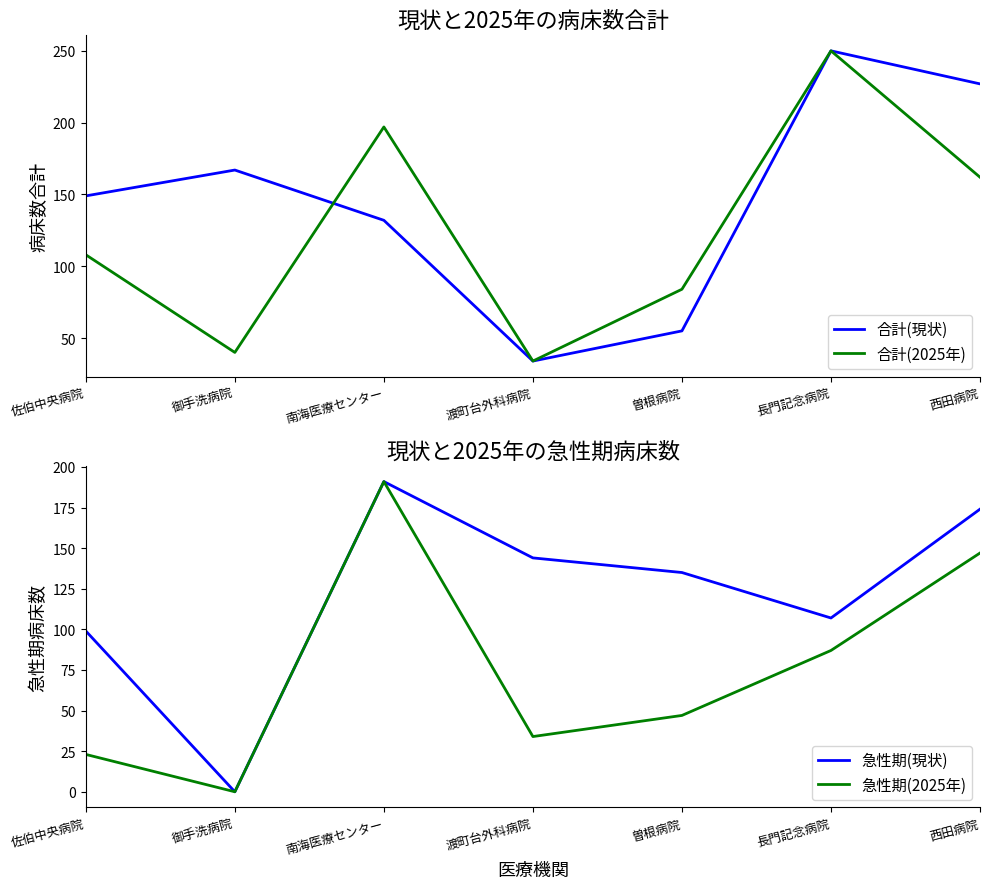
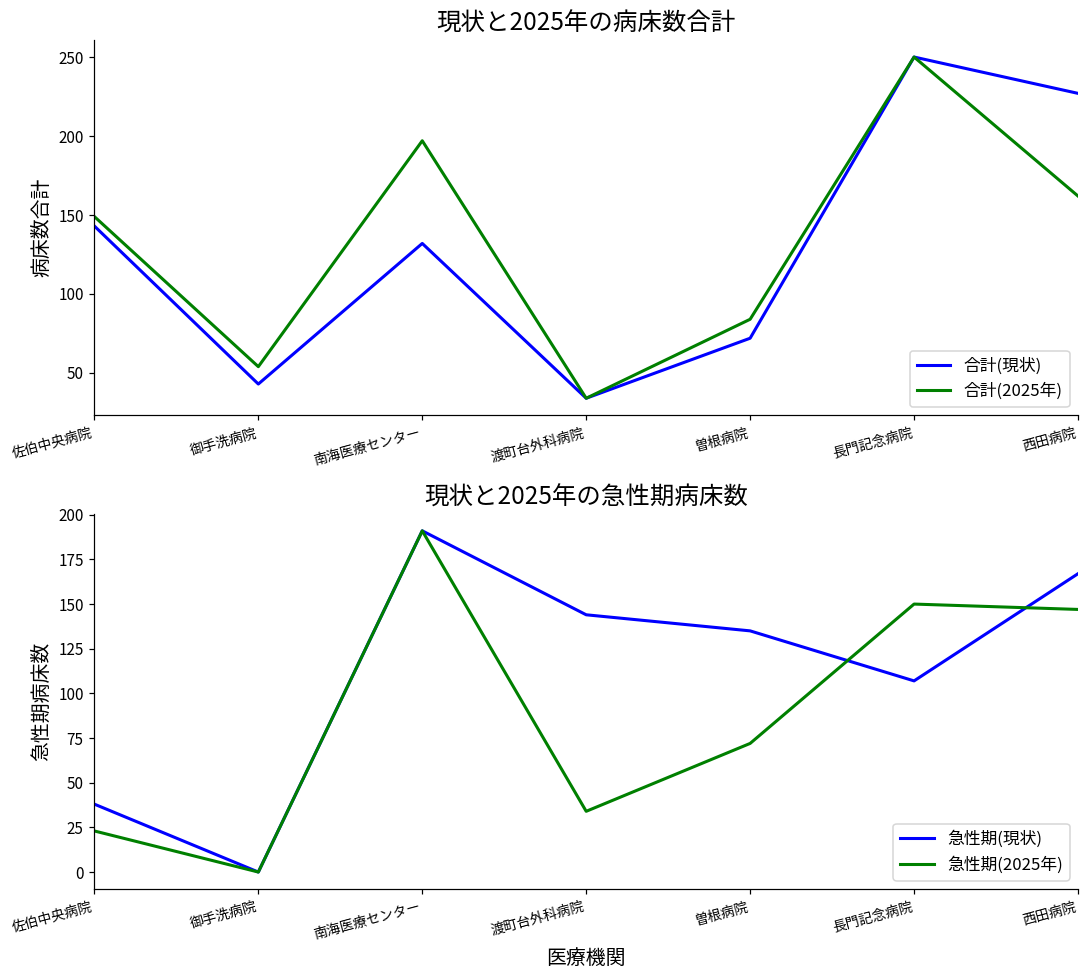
現状と2025年の病床数合計, 合計(現状), 佐伯中央病院: 149 -> 143
現状と2025年の病床数合計, 合計(2025年), 佐伯中央病院: 108 -> 149
現状と2025年の病床数合計, 合計(現状), 御手洗病院: 167 -> 43
現状と2025年の病床数合計, 合計(2025年), 御手洗病院: 40 -> 54
現状と2025年の病床数合計, 合計(現状), 曽根病院: 55 -> 72
現状と2025年の急性期病床数, 急性期(現状), 佐伯中央病院: 99 -> 38
現状と2025年の急性期病床数, 急性期(2025年), 曽根病院: 47 -> 72
現状と2025年の急性期病床数, 急性期(2025年), 長門記念病院: 87 -> 150
現状と2025年の急性期病床数, 急性期(現状), 西田病院: 174 -> 167
